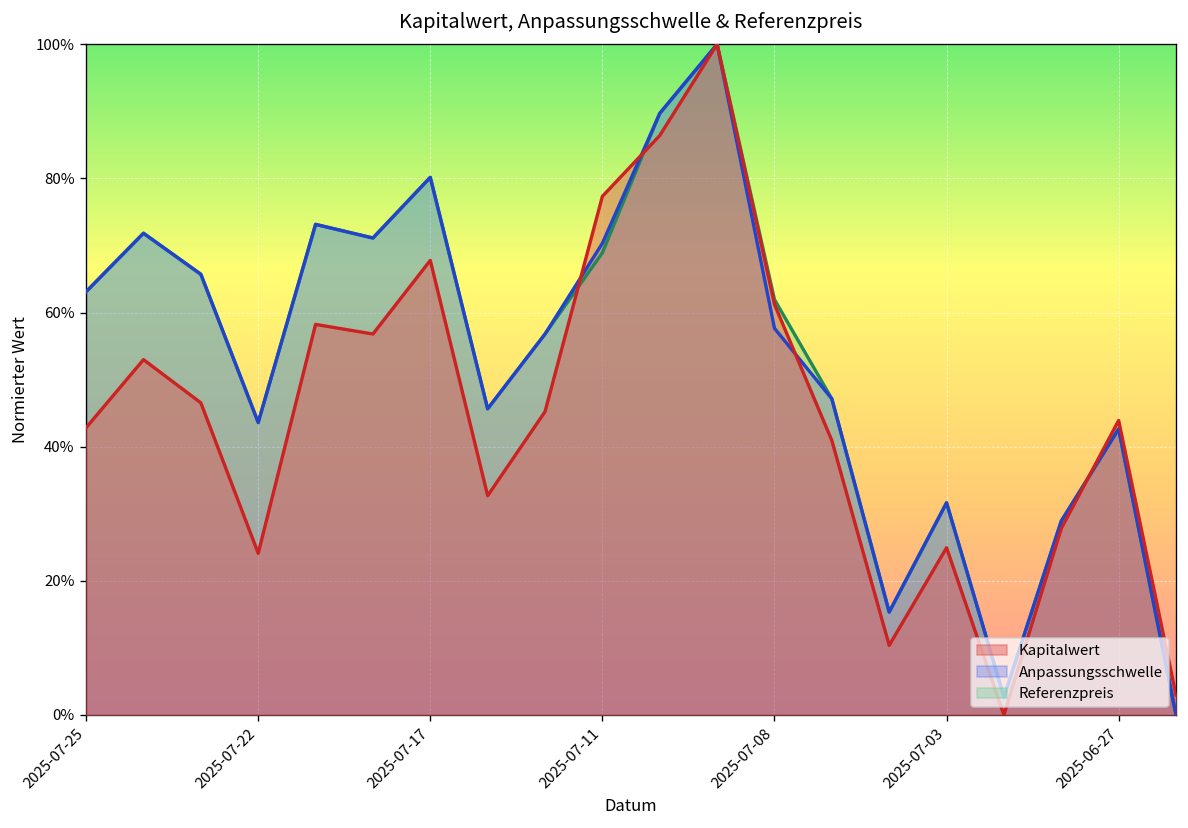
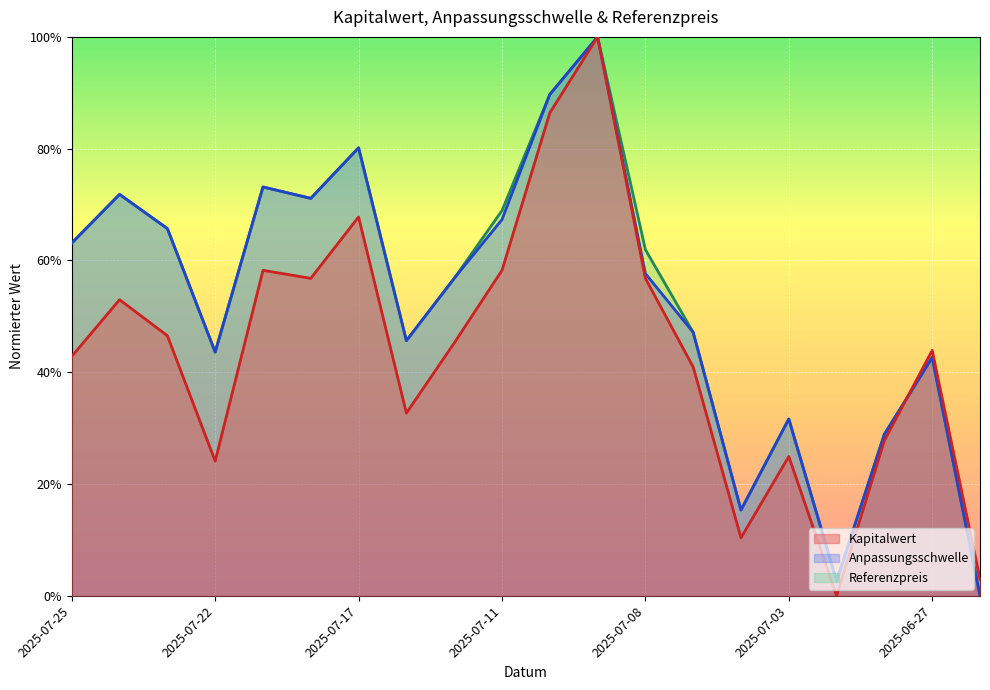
Kapitalwert, 2025-07-11: 77% -> 58%
Anpassungsschwelle, 2025-07-11: 70% -> 67%
Kapitalwert, 2025-07-08: 61% -> 57%
